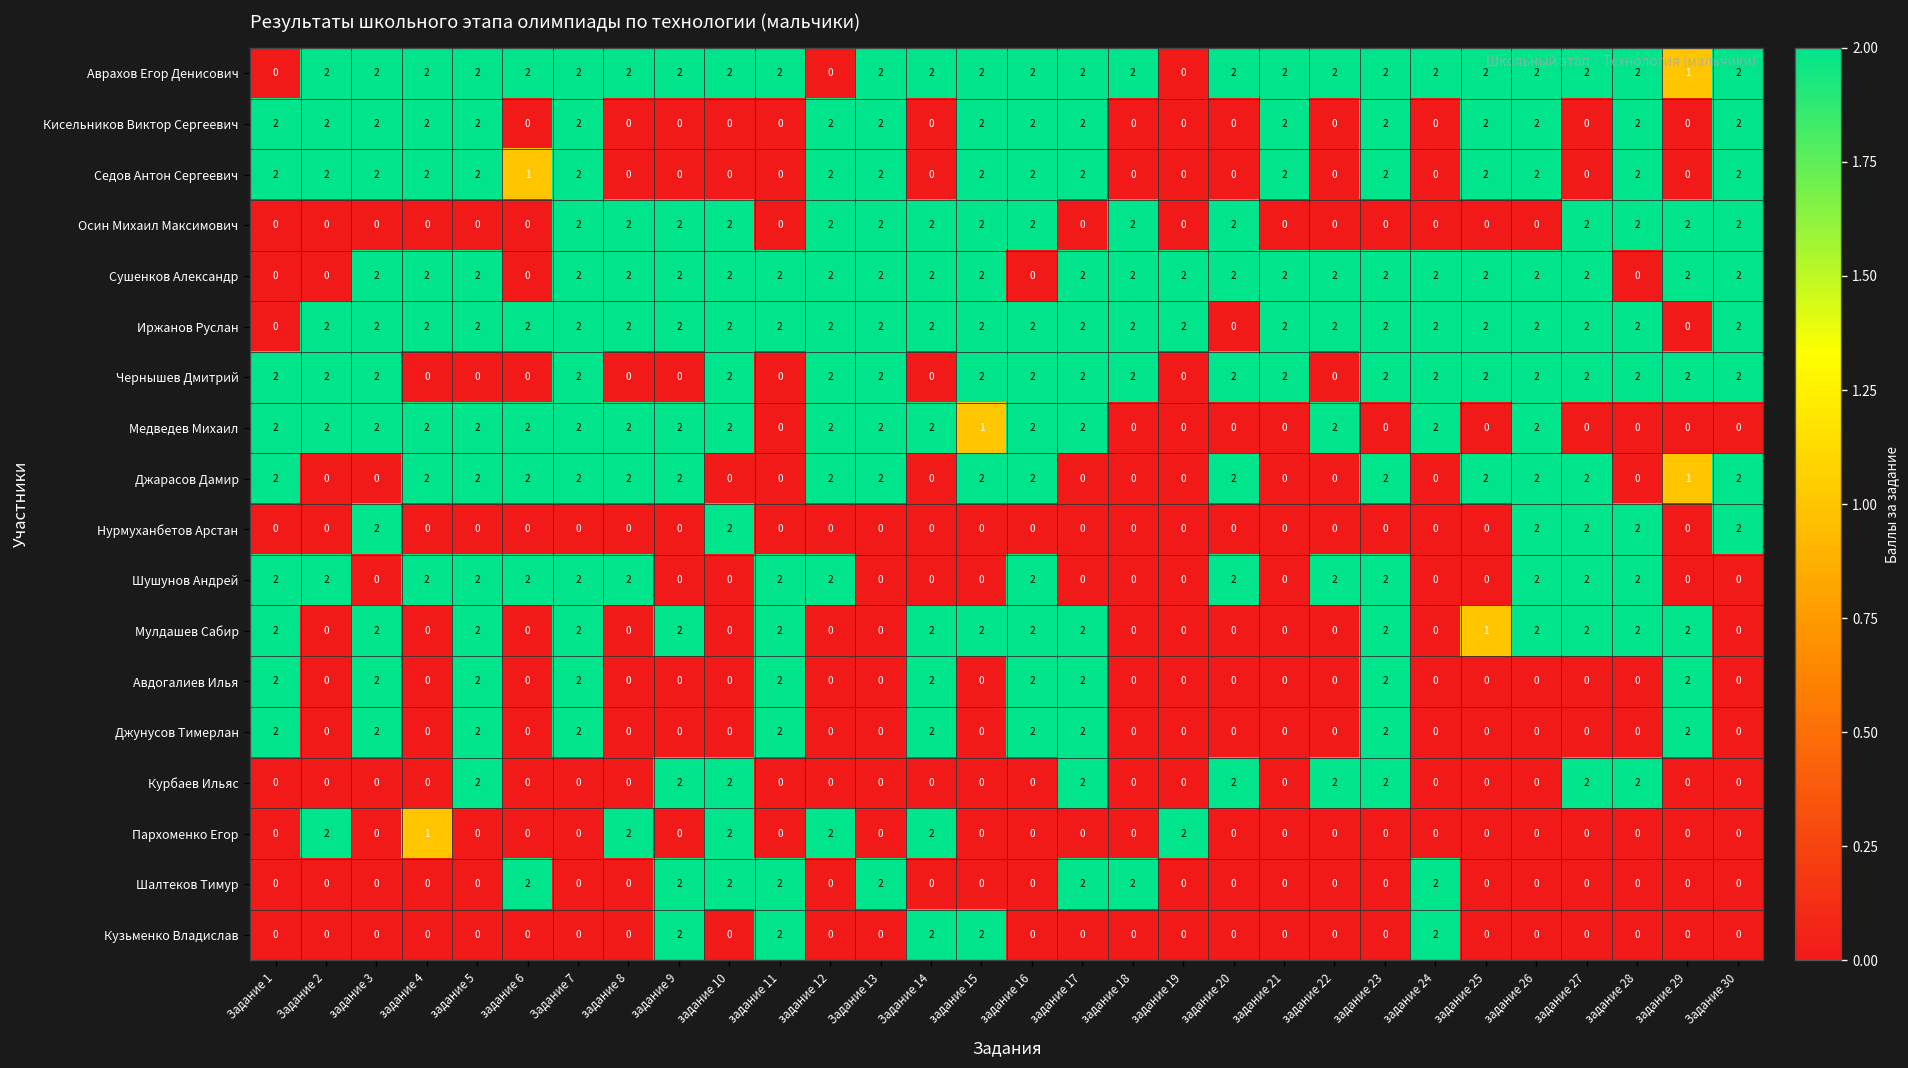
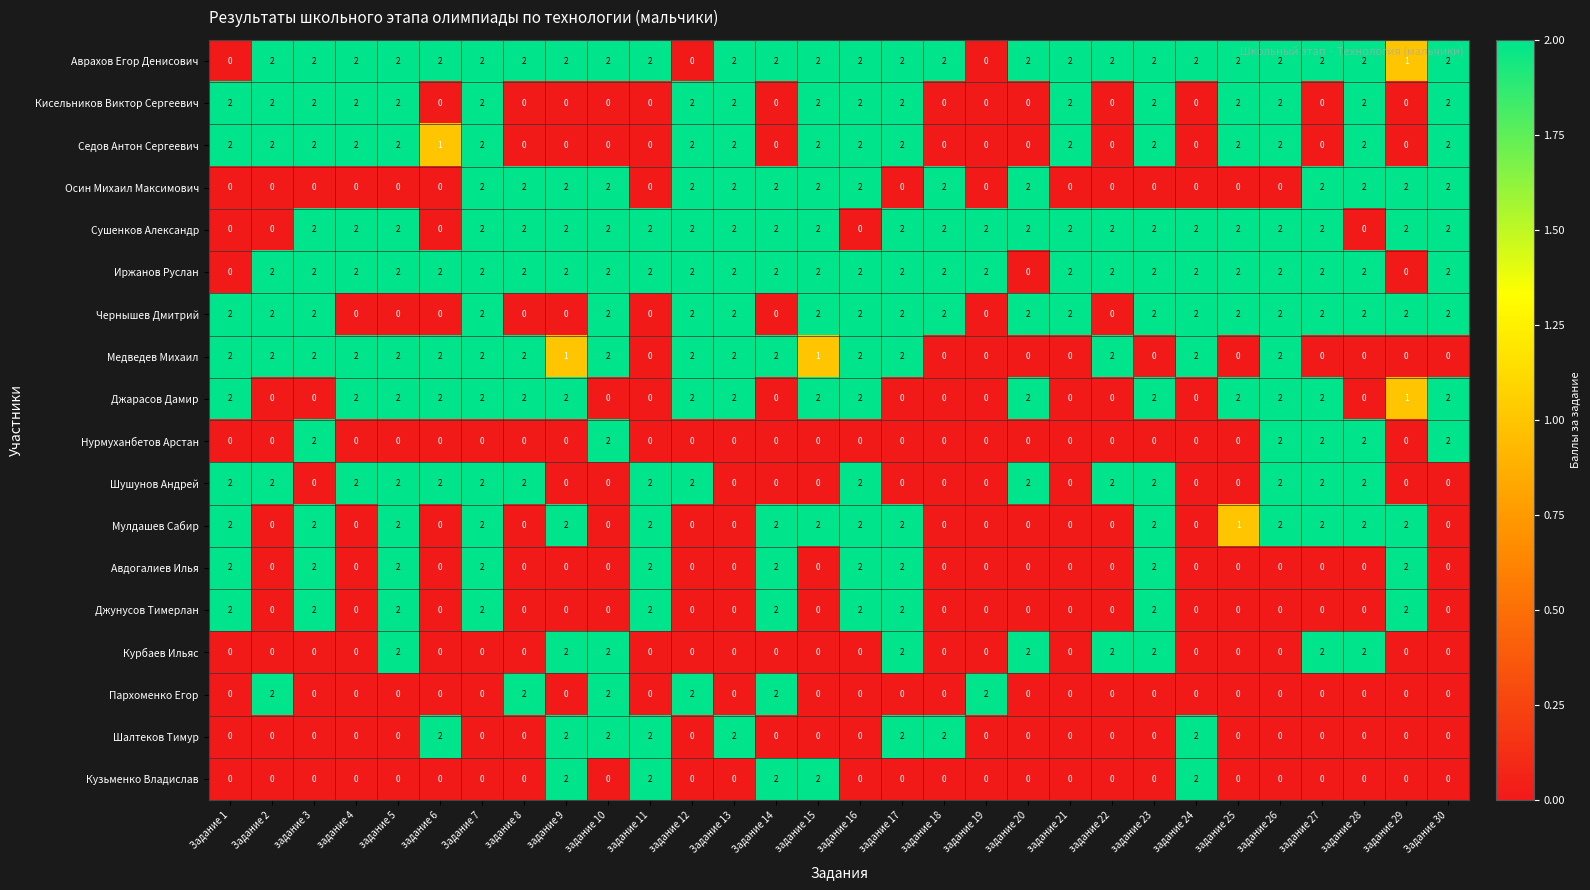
Медведев Михаил, задание 9: 2 -> 1
Пархоменко Егор, задание 4: 1 -> 0
